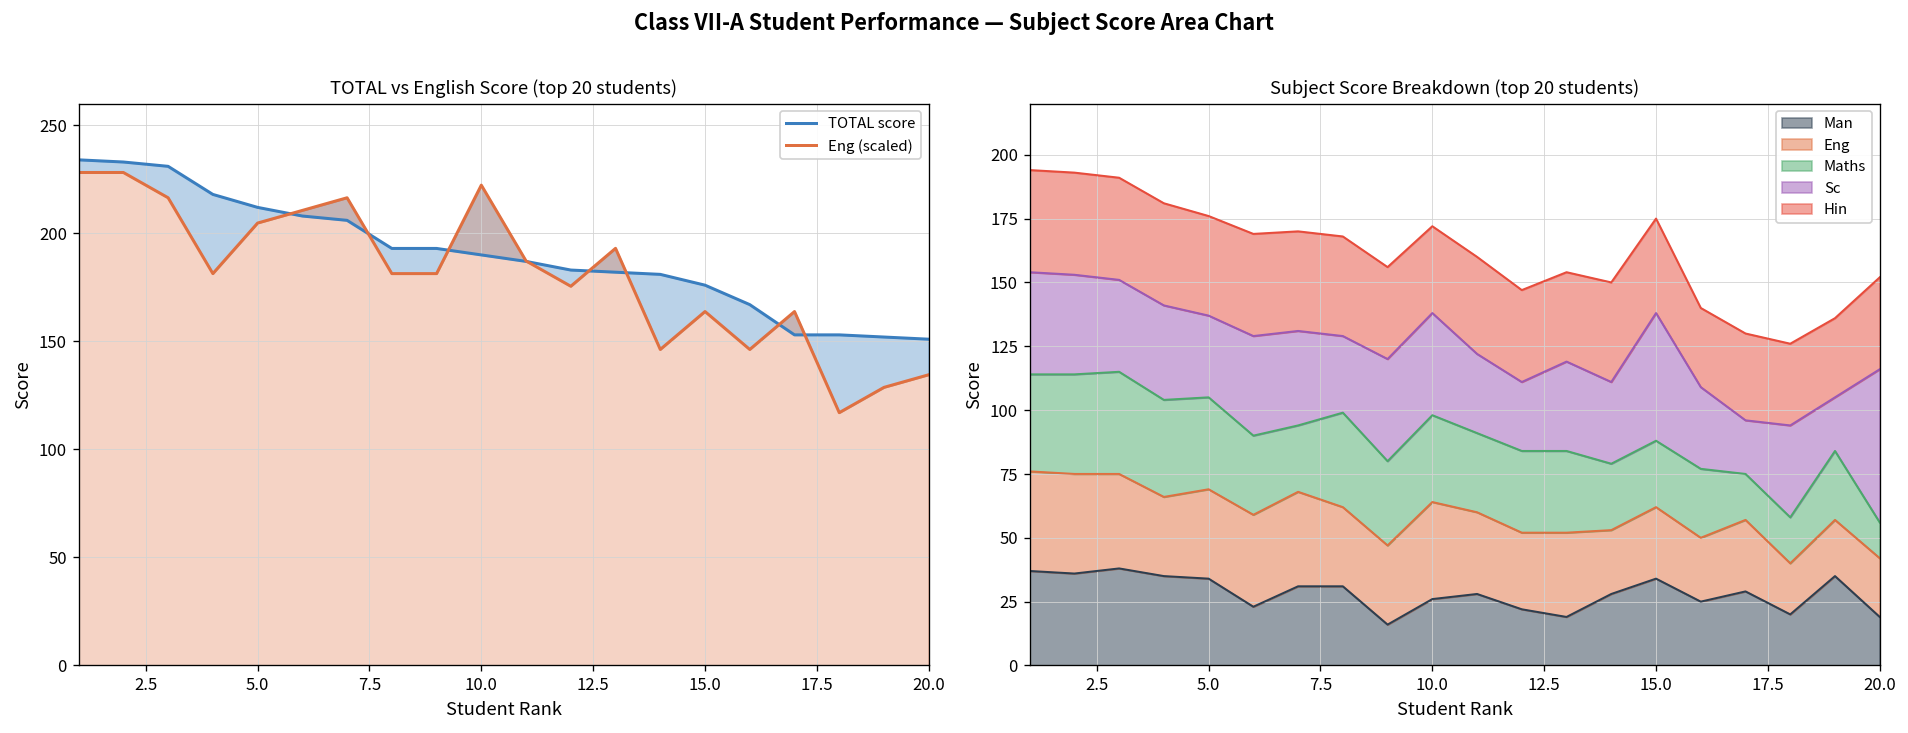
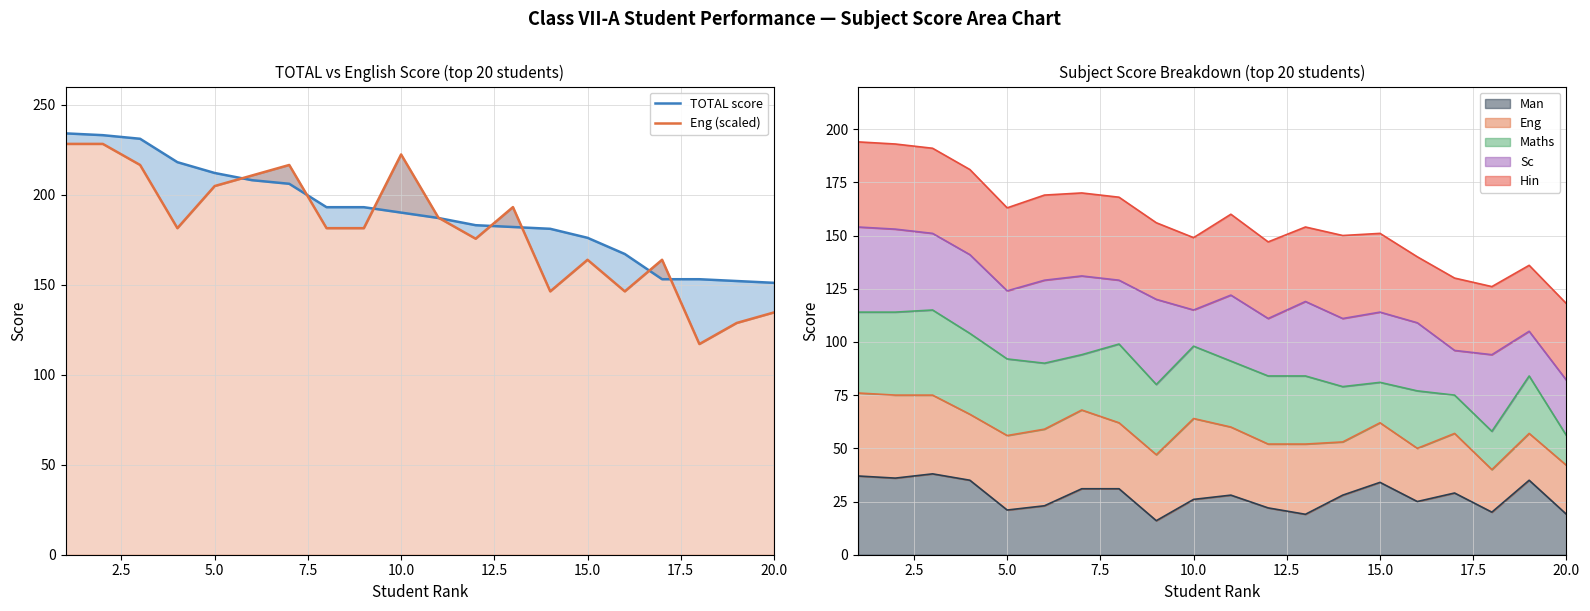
Subject Score Breakdown (top 20 students), Man, 5.0: 34 -> 21
Subject Score Breakdown (top 20 students), Sc, 10.0: 40 -> 17
Subject Score Breakdown (top 20 students), Maths, 15.0: 26 -> 19
Subject Score Breakdown (top 20 students), Sc, 15.0: 50 -> 33
Subject Score Breakdown (top 20 students), Sc, 20.0: 60 -> 26
